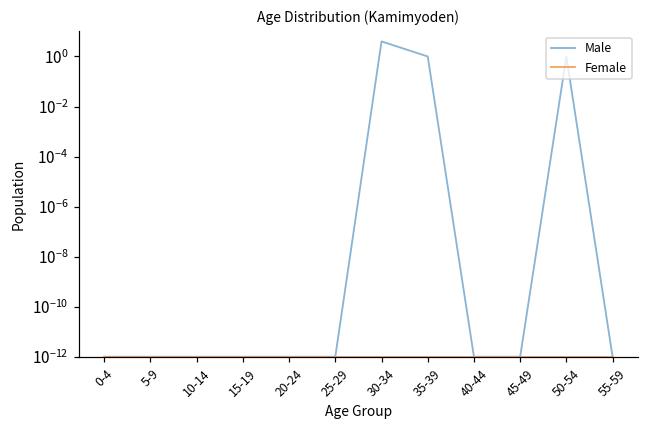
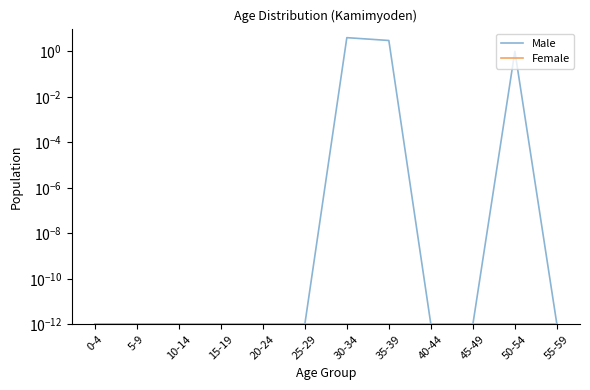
Male, 35-39: 1 -> 3
